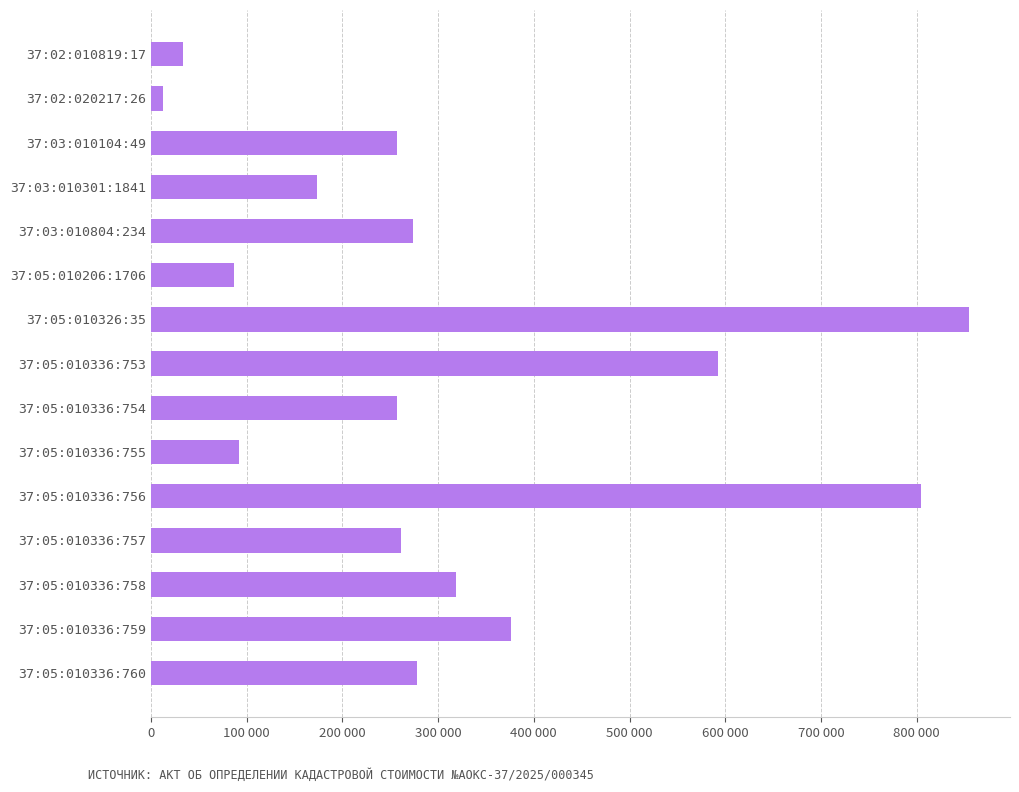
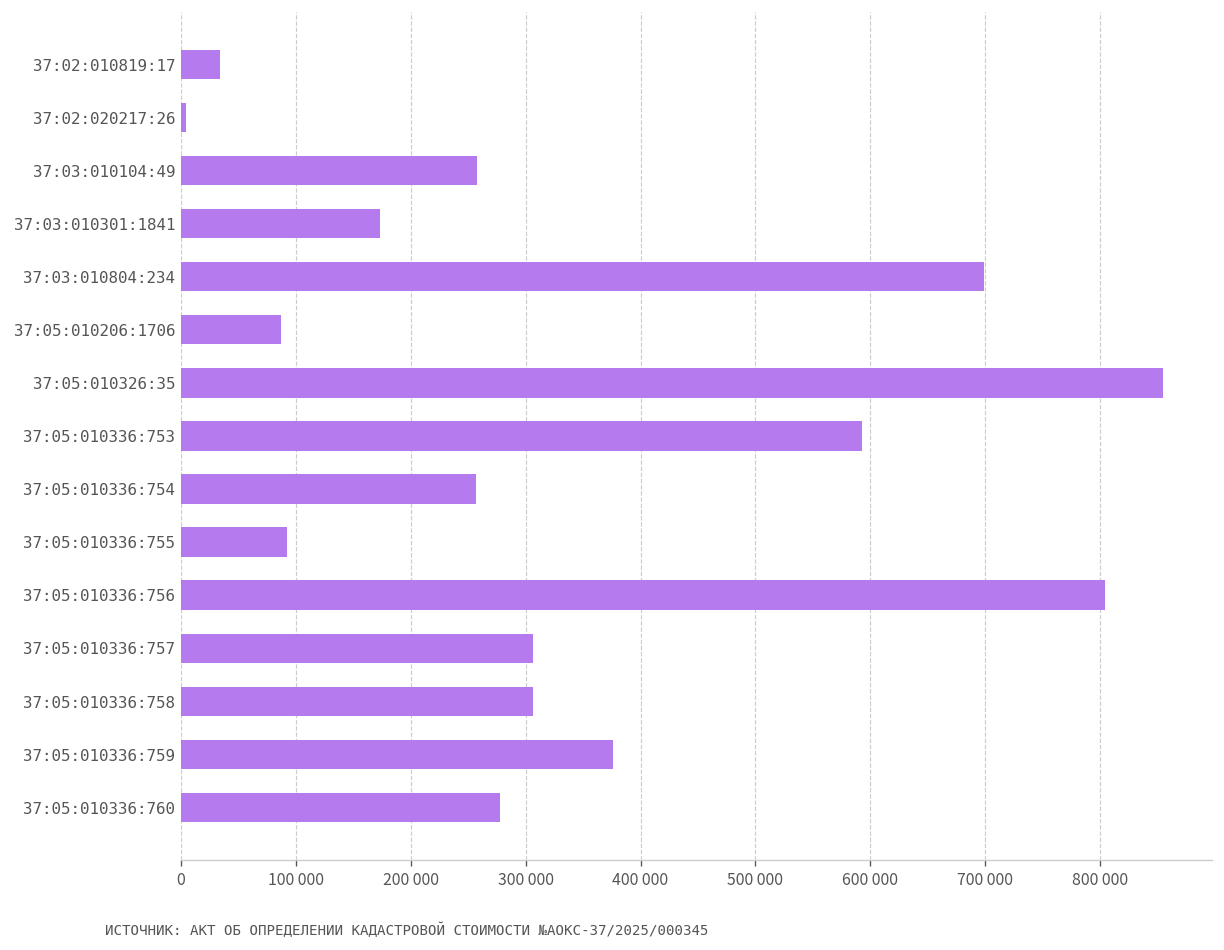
37:02:020217:26: 10000 -> 0
37:03:010804:234: 270000 -> 700000
37:05:010336:757: 260000 -> 310000
37:05:010336:758: 320000 -> 310000
